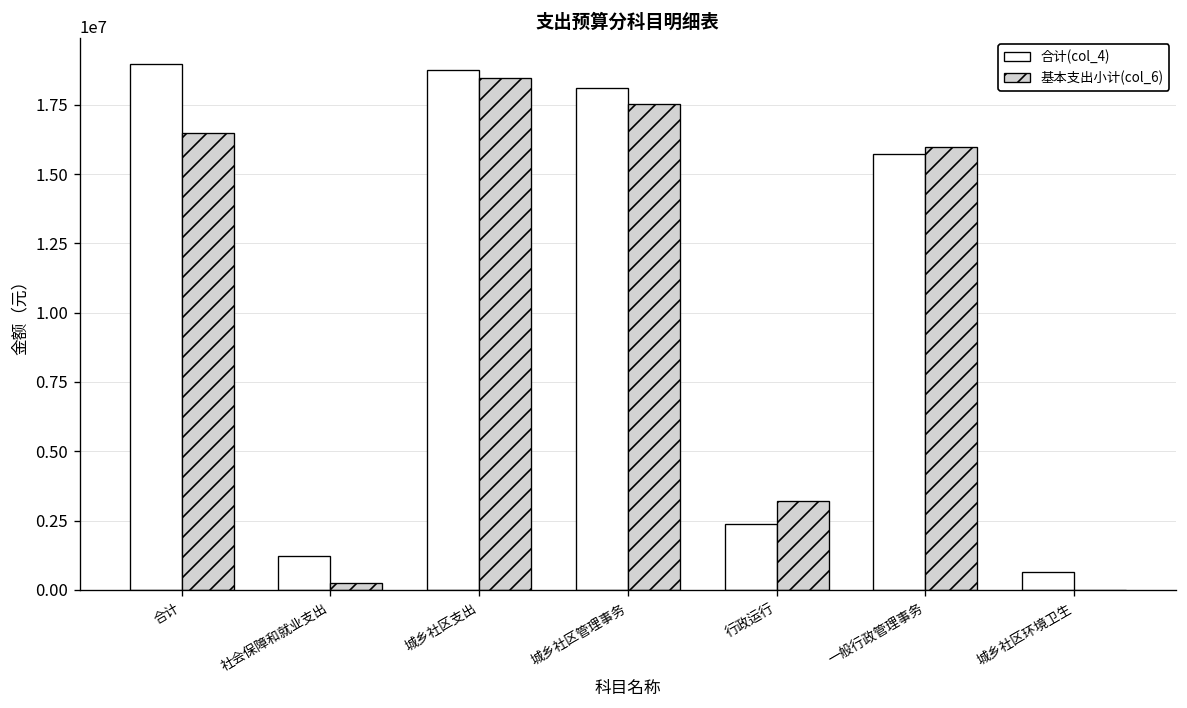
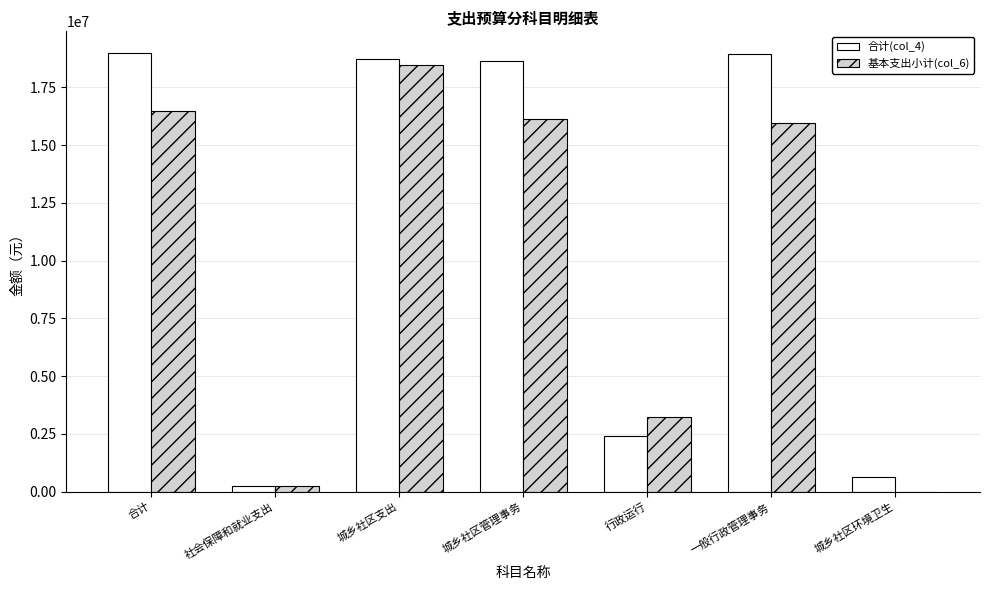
合计(col_4), 社会保障和就业支出: 1200000 -> 200000
合计(col_4), 城乡社区管理事务: 18100000 -> 18700000
基本支出小计(col_6), 城乡社区管理事务: 17500000 -> 16100000
合计(col_4), 一般行政管理事务: 15700000 -> 18900000
